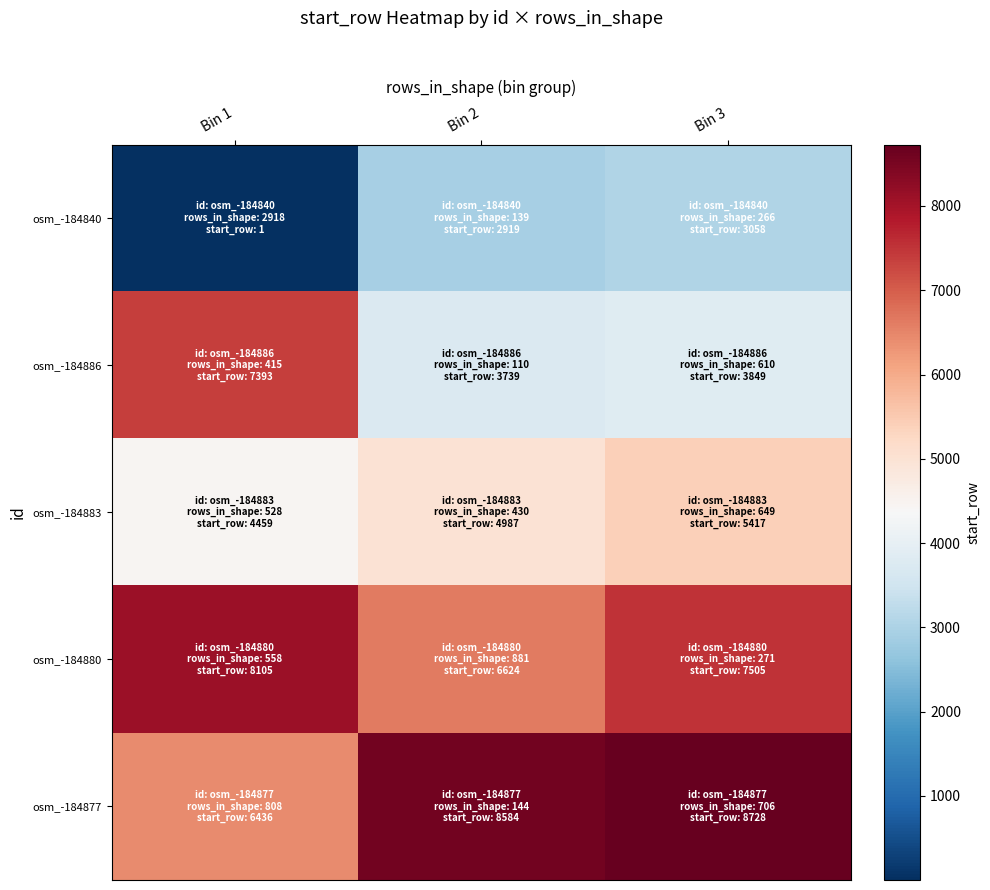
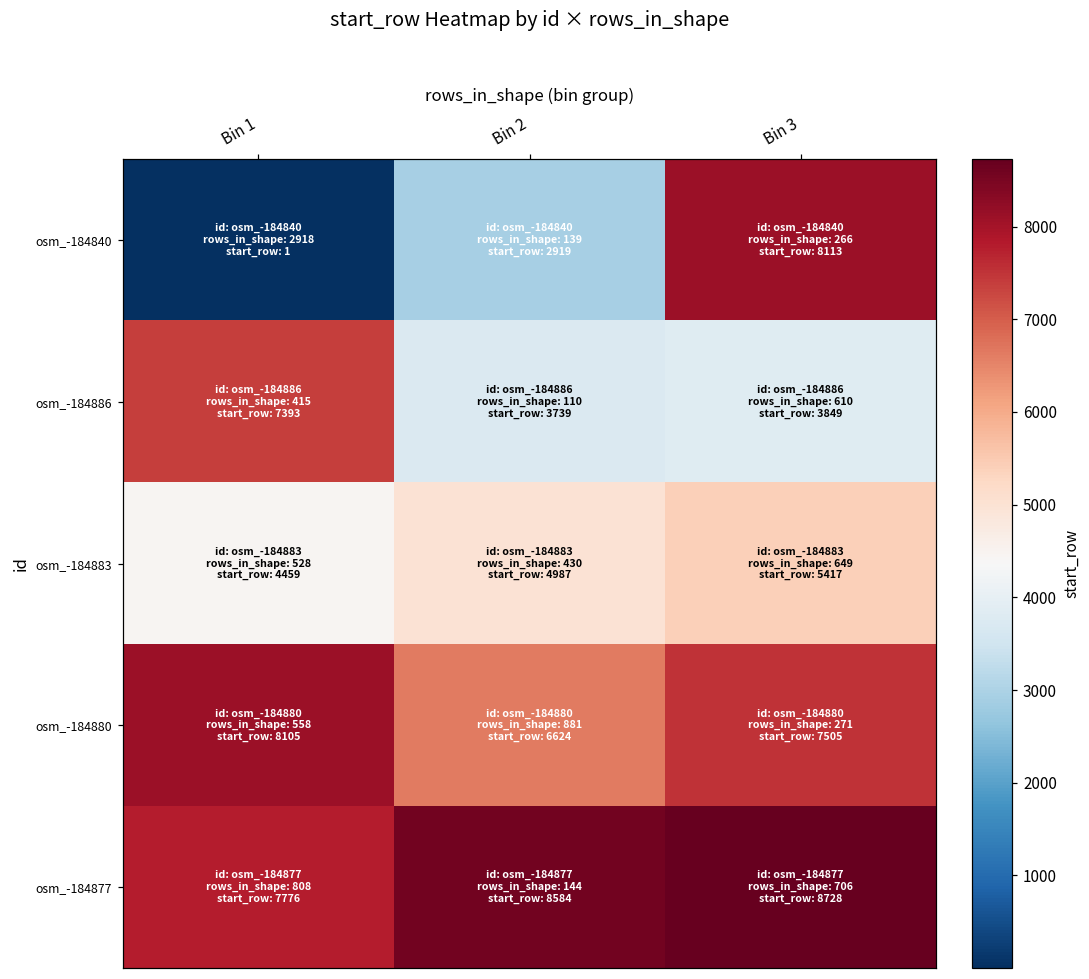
osm_-184840, Bin 3: 3058 -> 8113
osm_-184877, Bin 1: 6436 -> 7776
